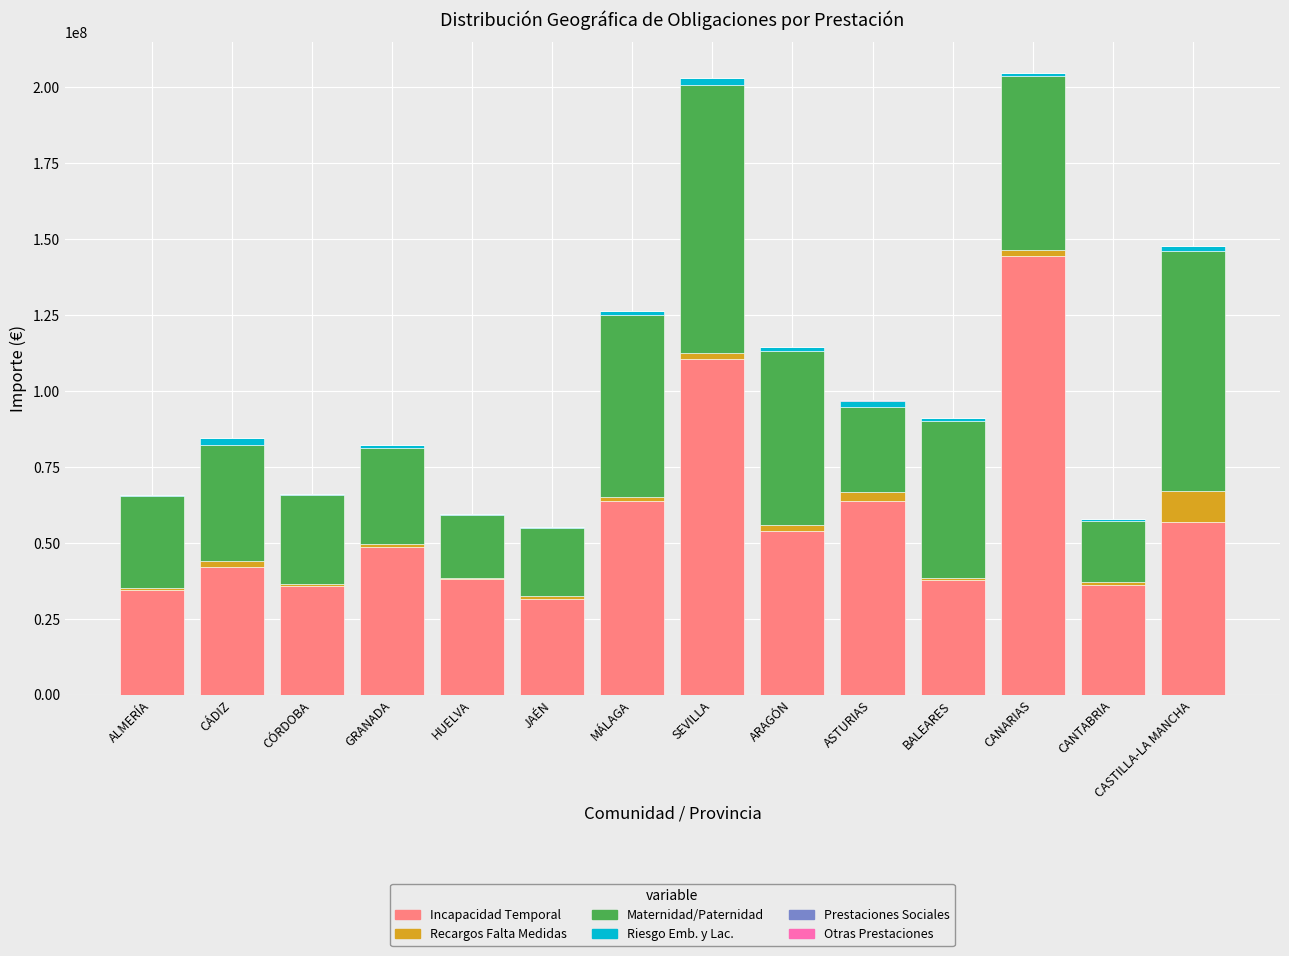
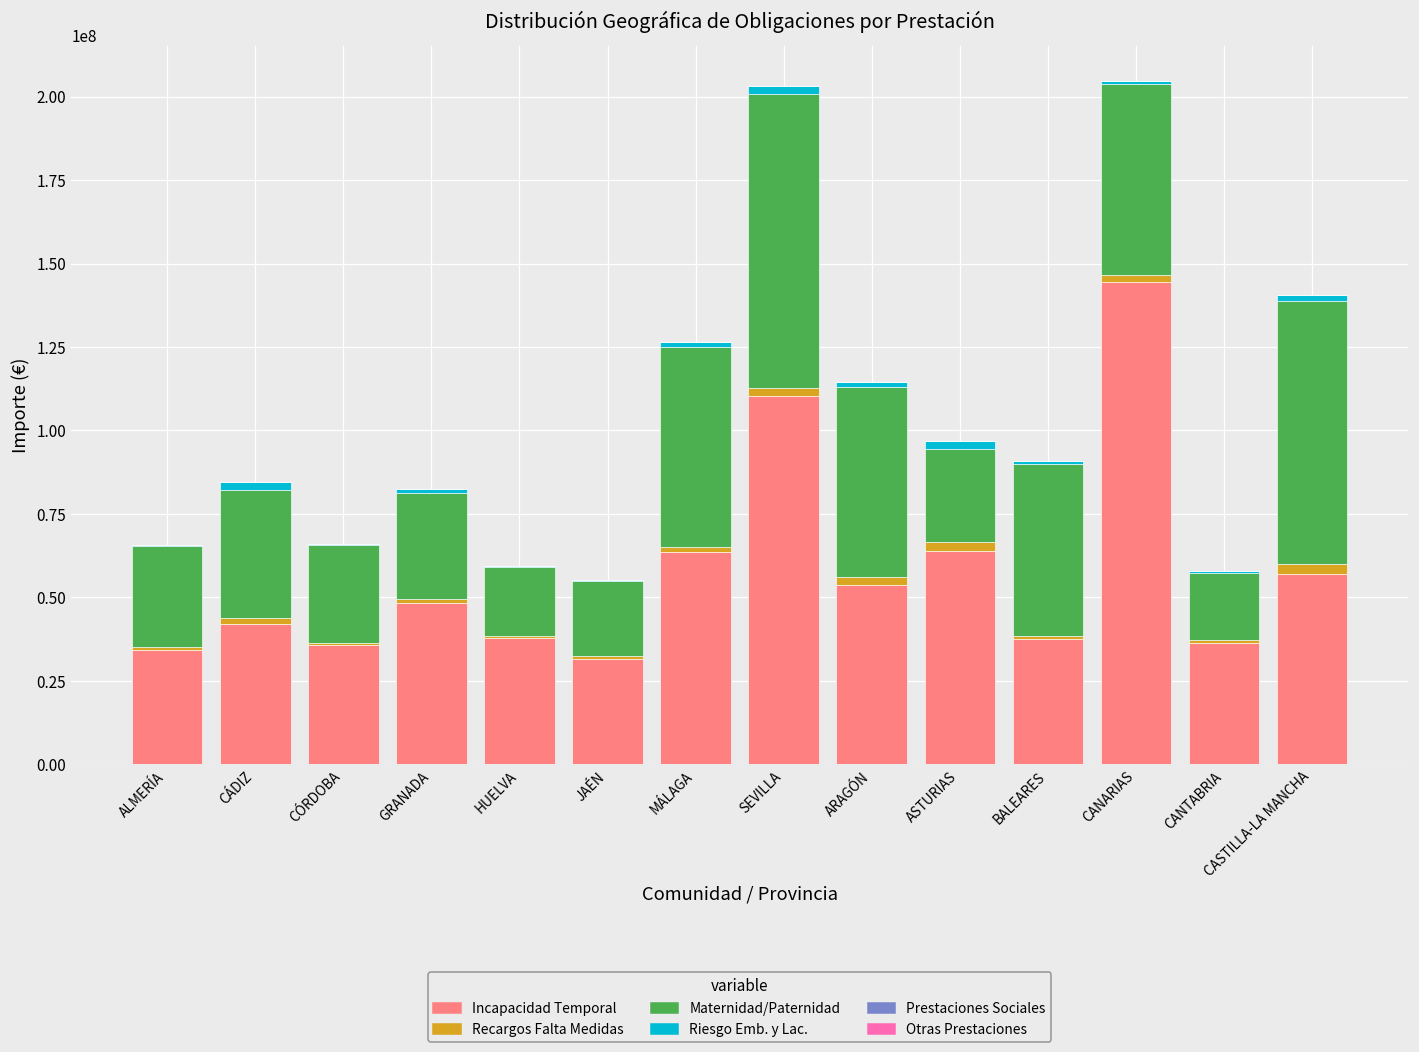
Recargos Falta Medidas, CASTILLA-LA MANCHA: 10000000 -> 3000000
